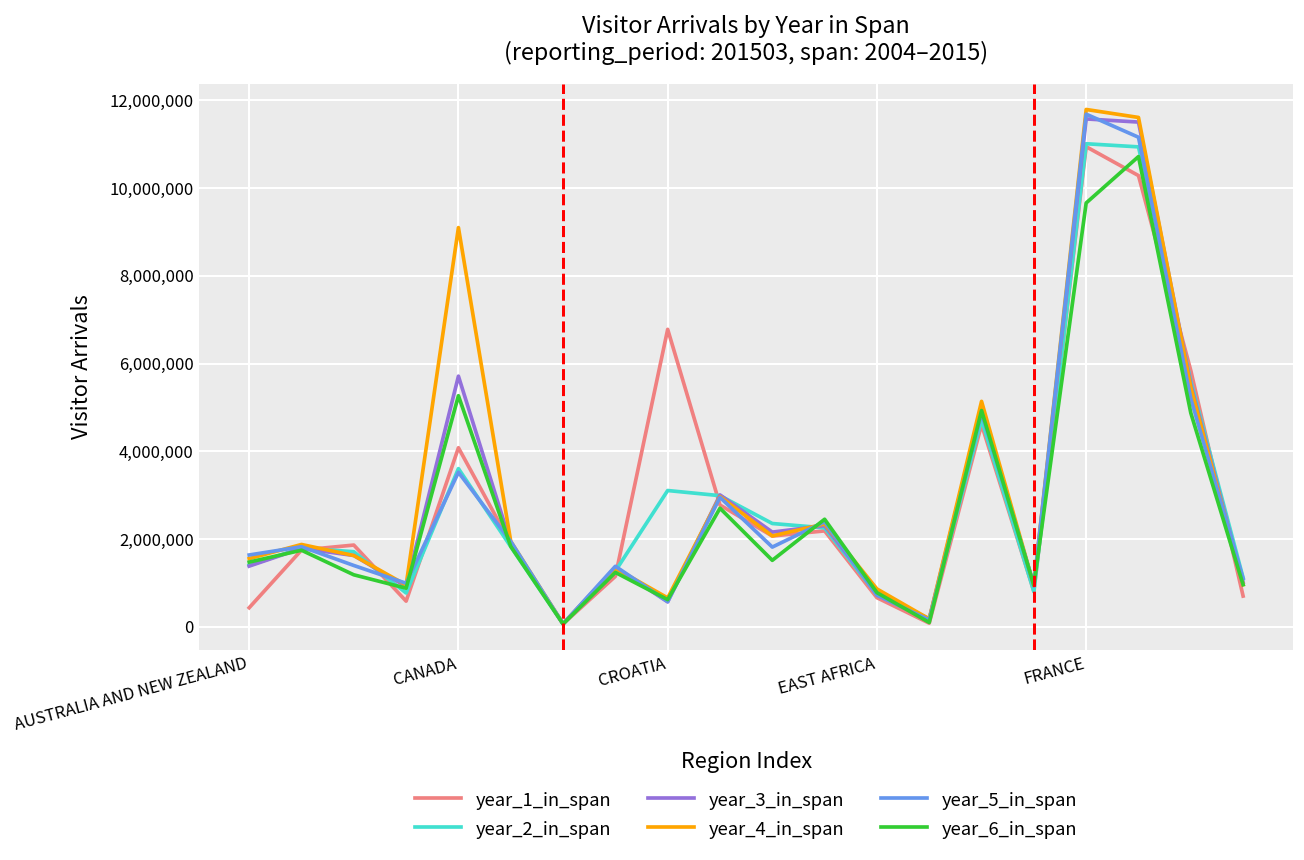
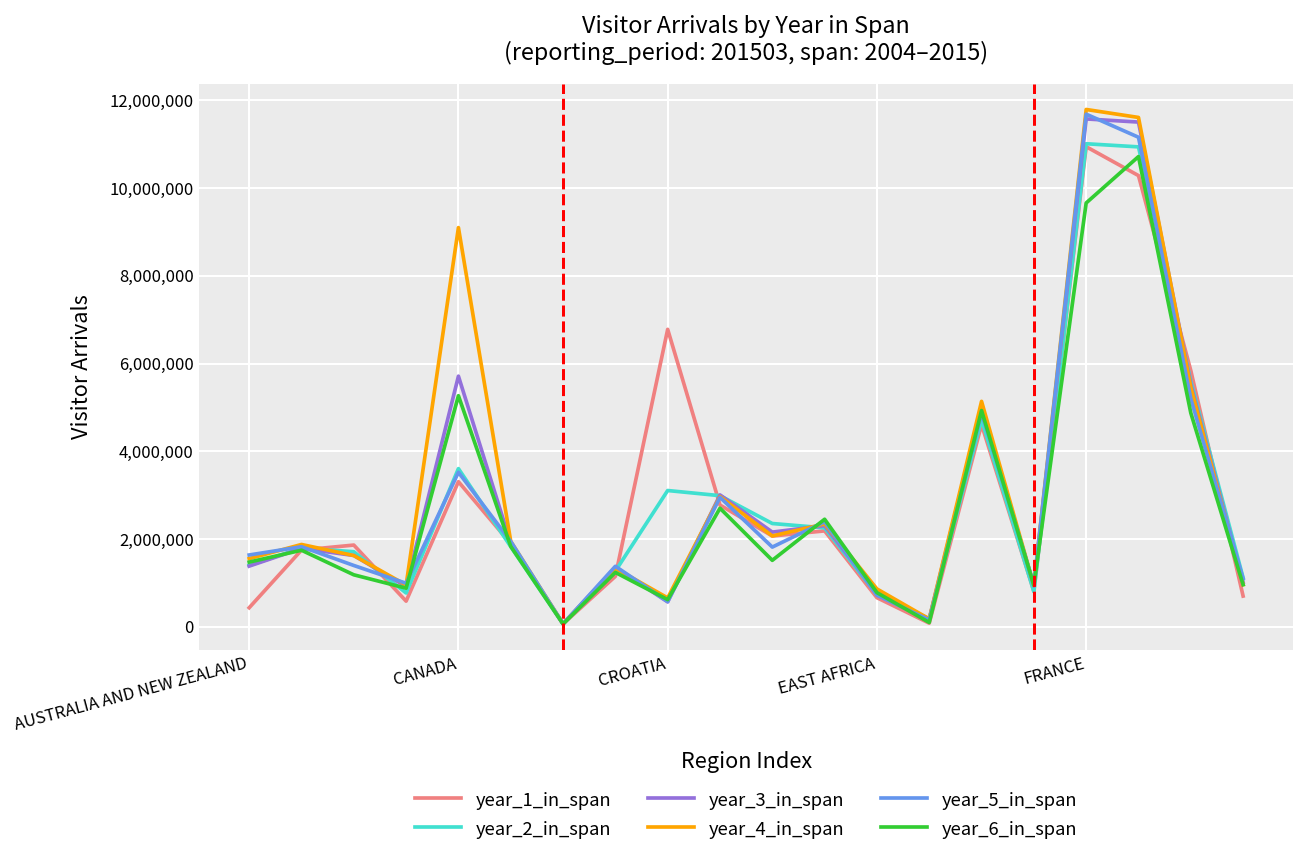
year_1_in_span, CANADA: 4,100,000 -> 3,300,000
